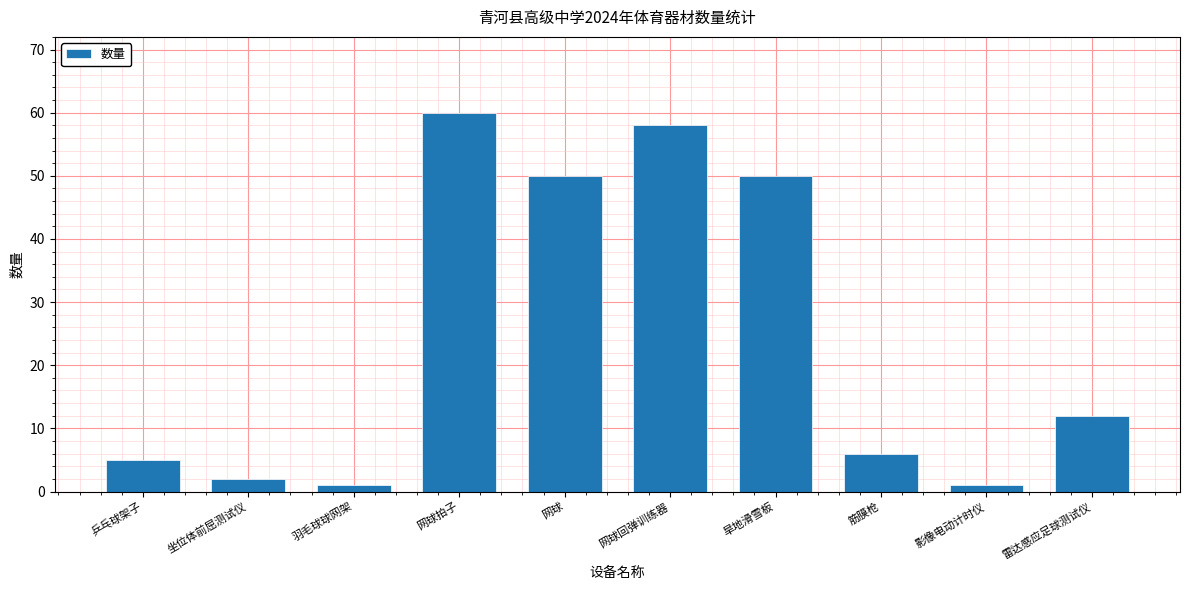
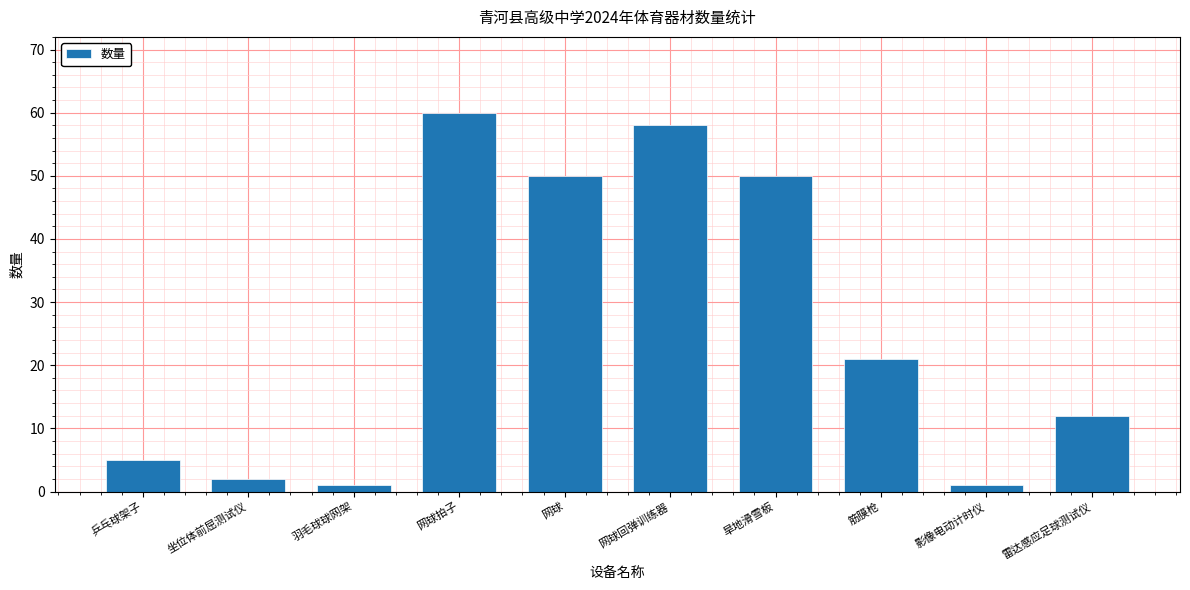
筋膜枪: 6 -> 21
